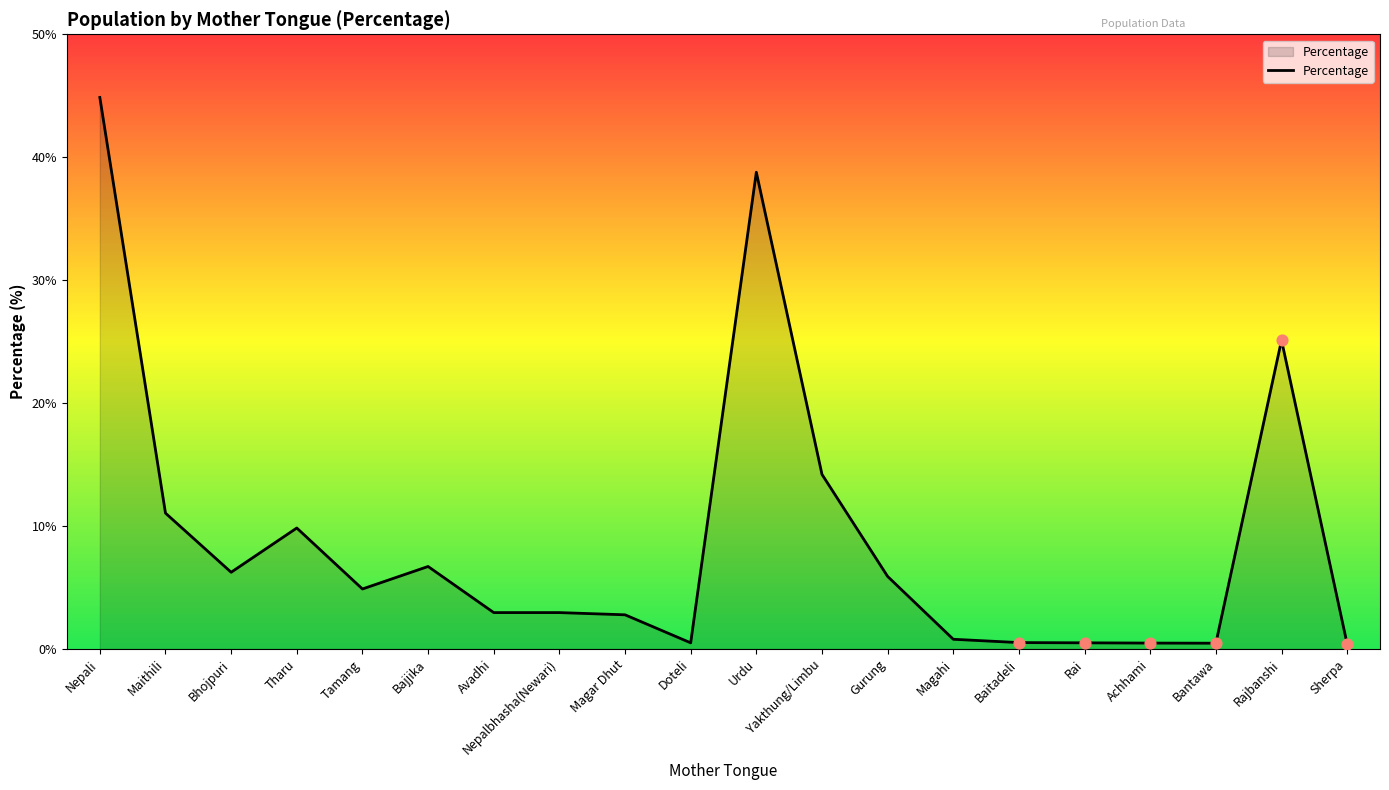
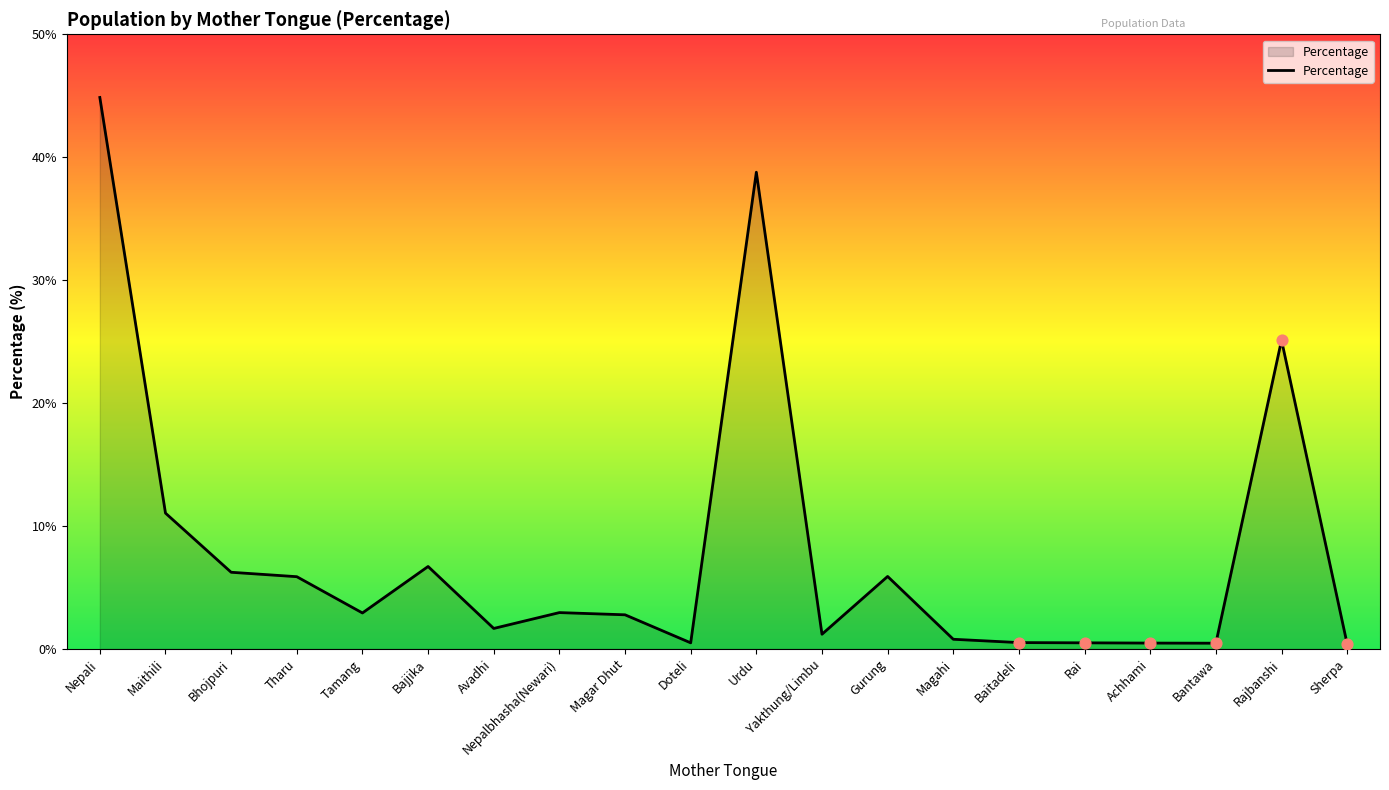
Percentage, Tharu: 9.8% -> 5.9%
Percentage, Tamang: 4.9% -> 2.9%
Percentage, Avadhi: 3.0% -> 1.7%
Percentage, Yakthung/Limbu: 14.2% -> 1.2%
